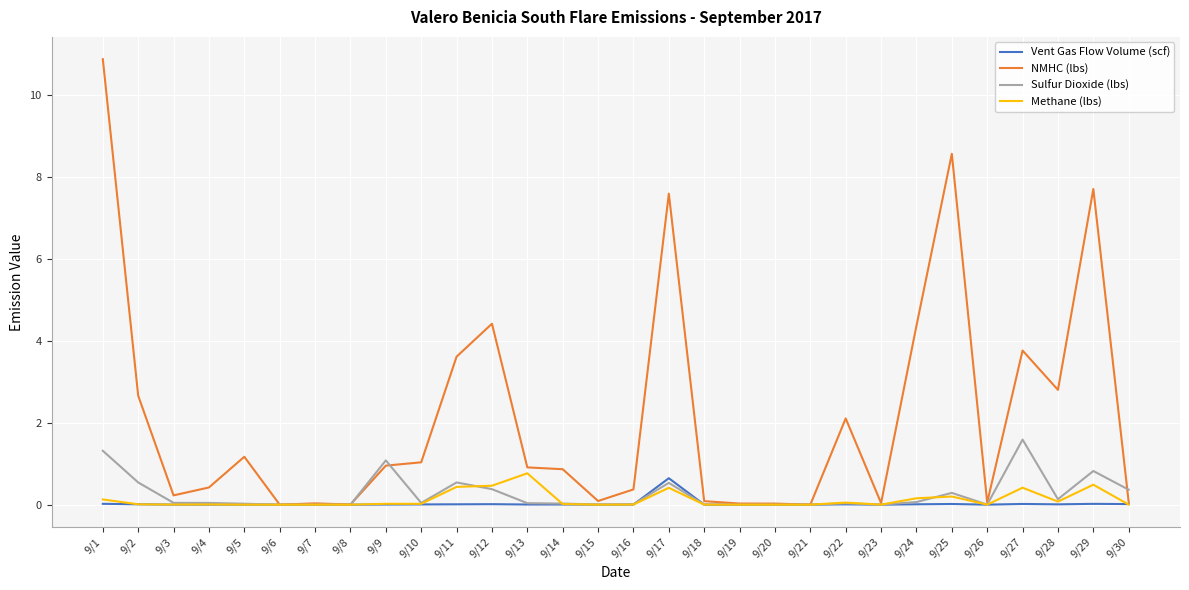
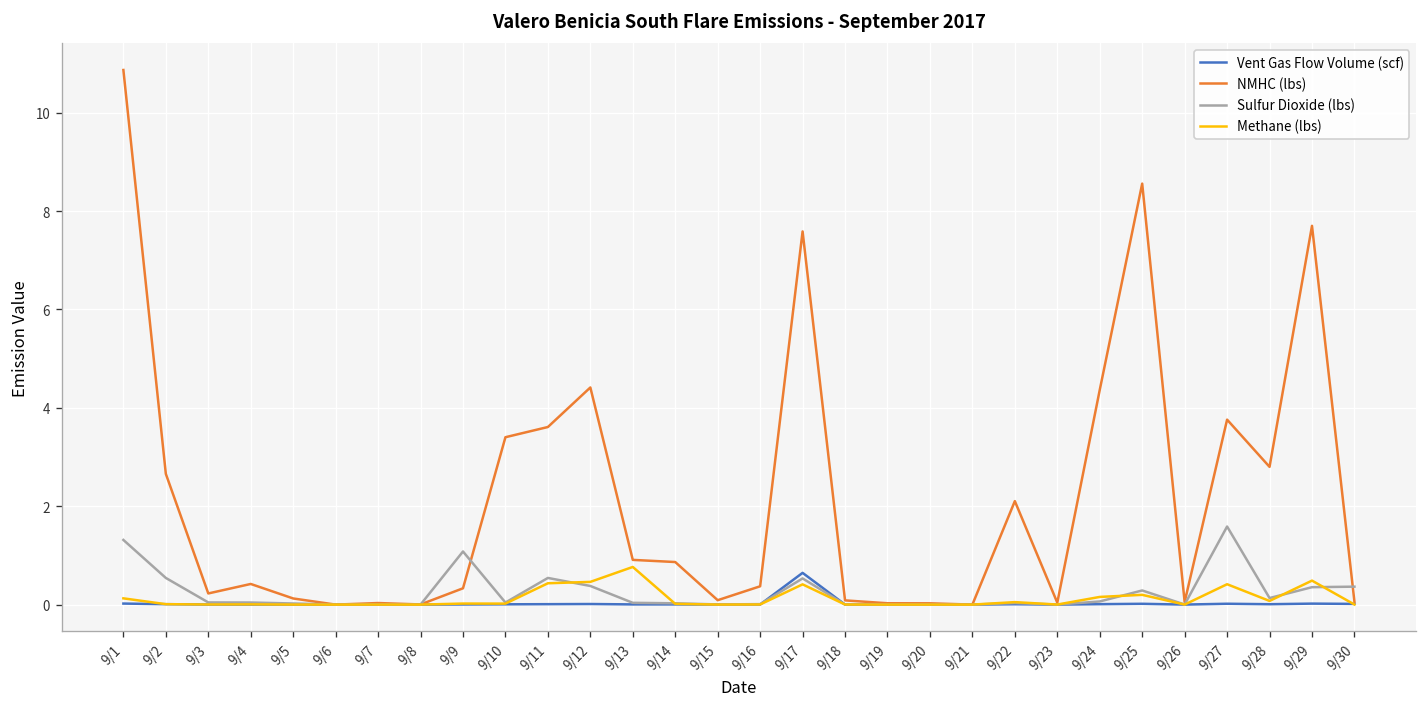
NMHC (lbs), 9/5: 1.2 -> 0.1
NMHC (lbs), 9/9: 1.0 -> 0.3
NMHC (lbs), 9/10: 1.0 -> 3.4
Sulfur Dioxide (lbs), 9/29: 0.8 -> 0.4
